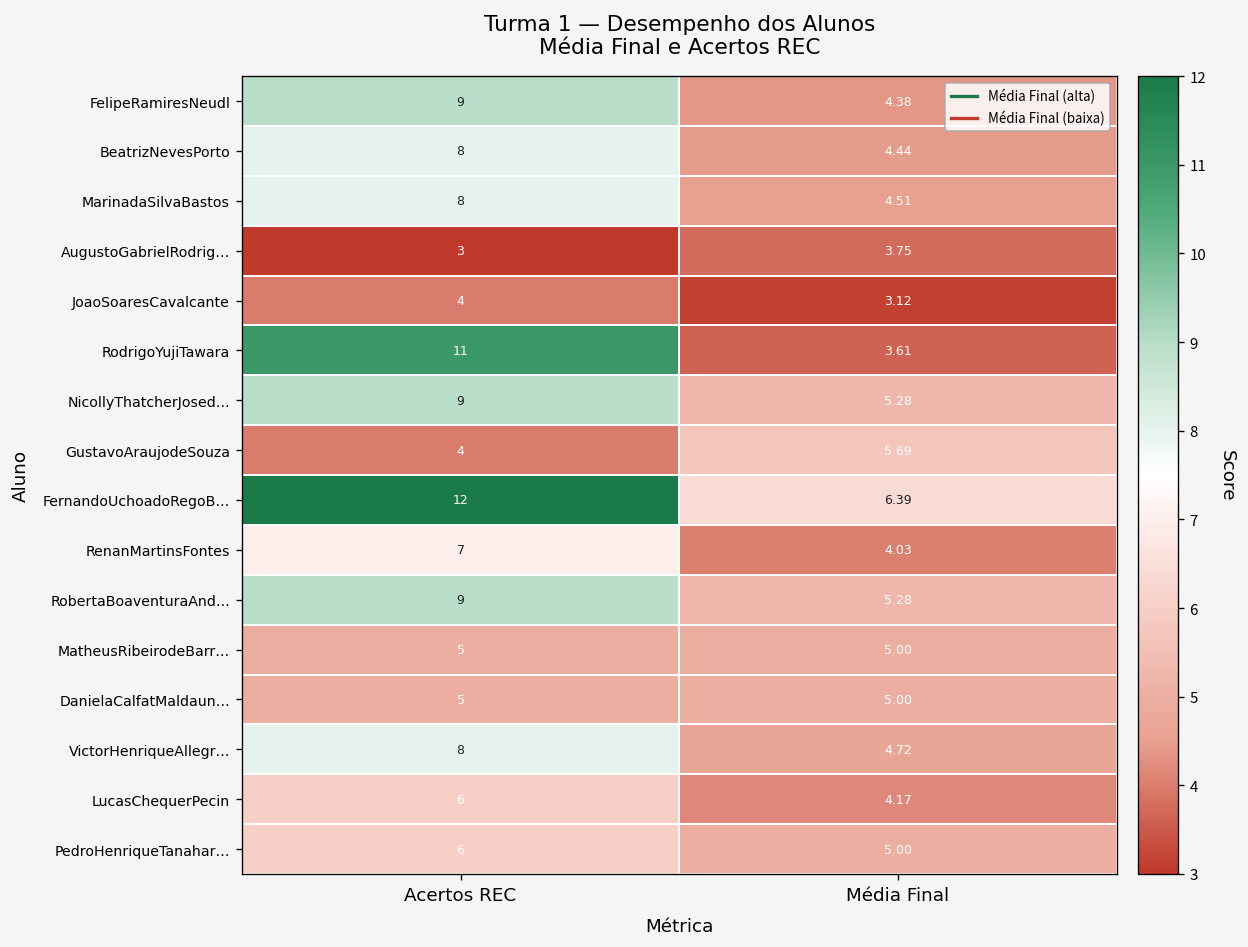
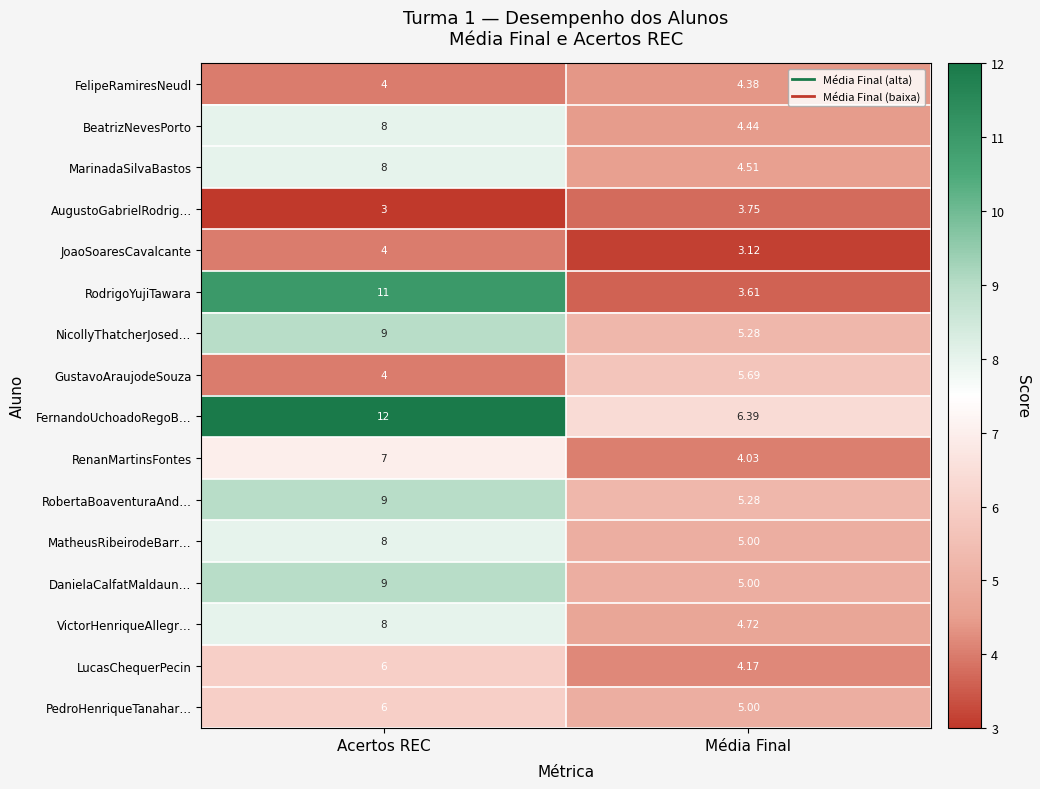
FelipeRamiresNeudl, Acertos REC: 9 -> 4
MatheusRibeirodeBarr…, Acertos REC: 5 -> 8
DanielaCalfatMaldaun…, Acertos REC: 5 -> 9
